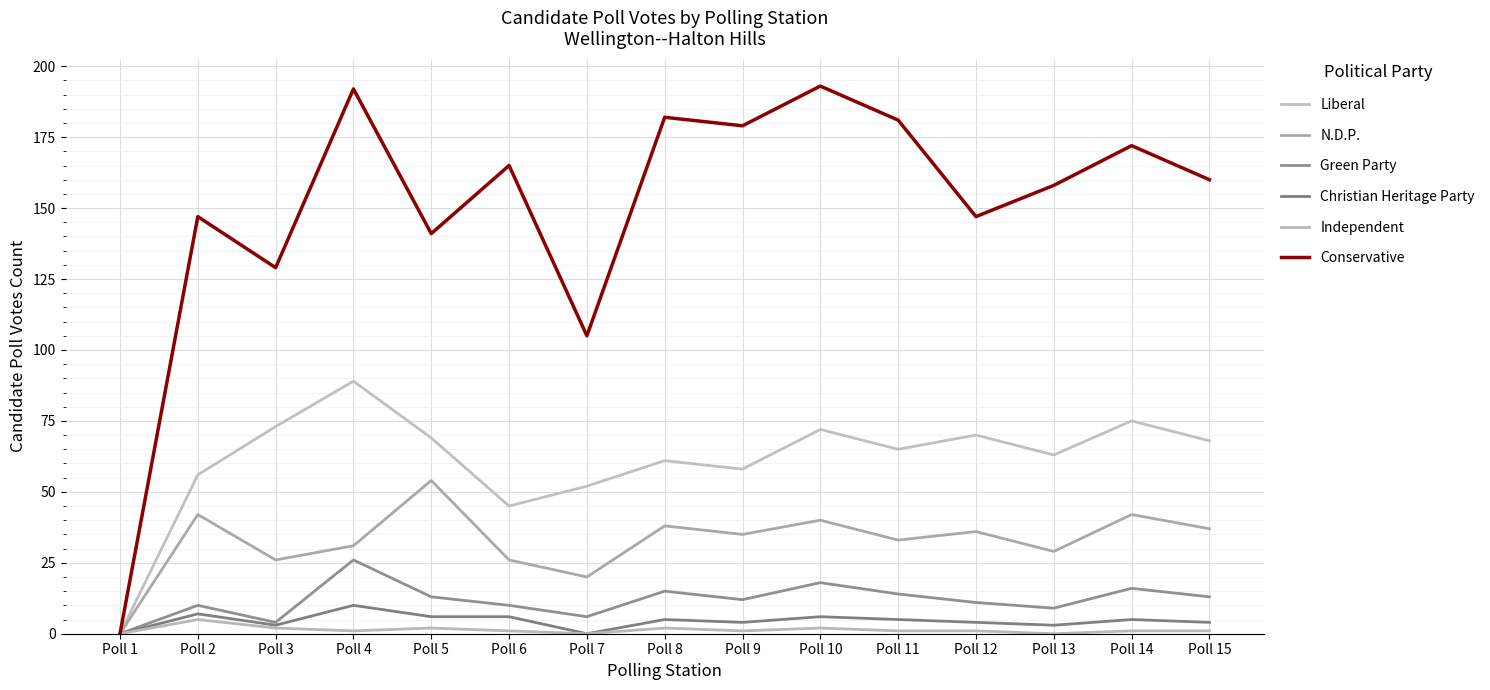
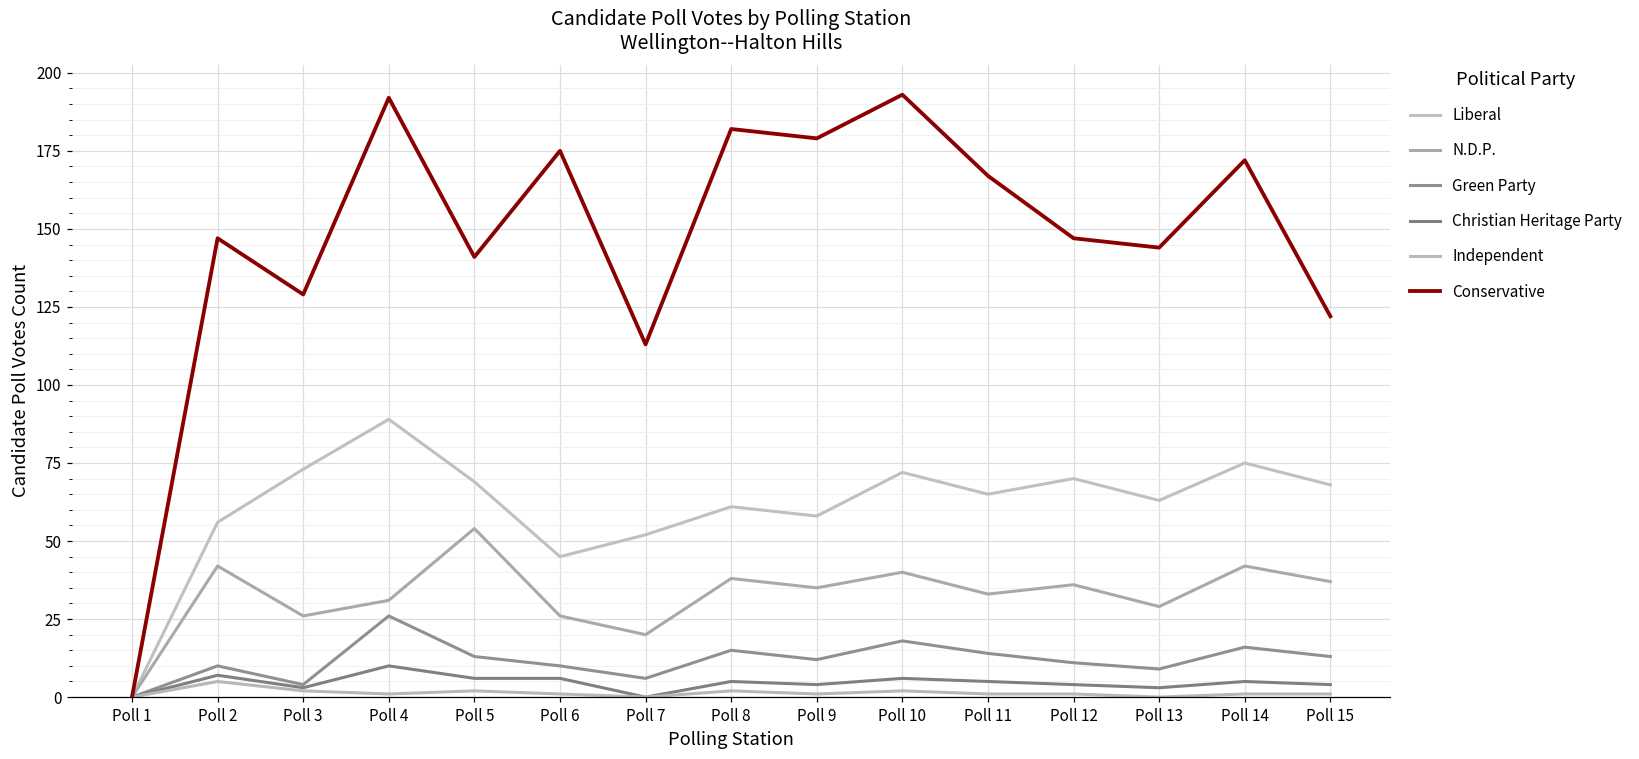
Conservative, Poll 6: 165 -> 175
Conservative, Poll 7: 105 -> 113
Conservative, Poll 11: 181 -> 167
Conservative, Poll 13: 158 -> 144
Conservative, Poll 15: 160 -> 122
